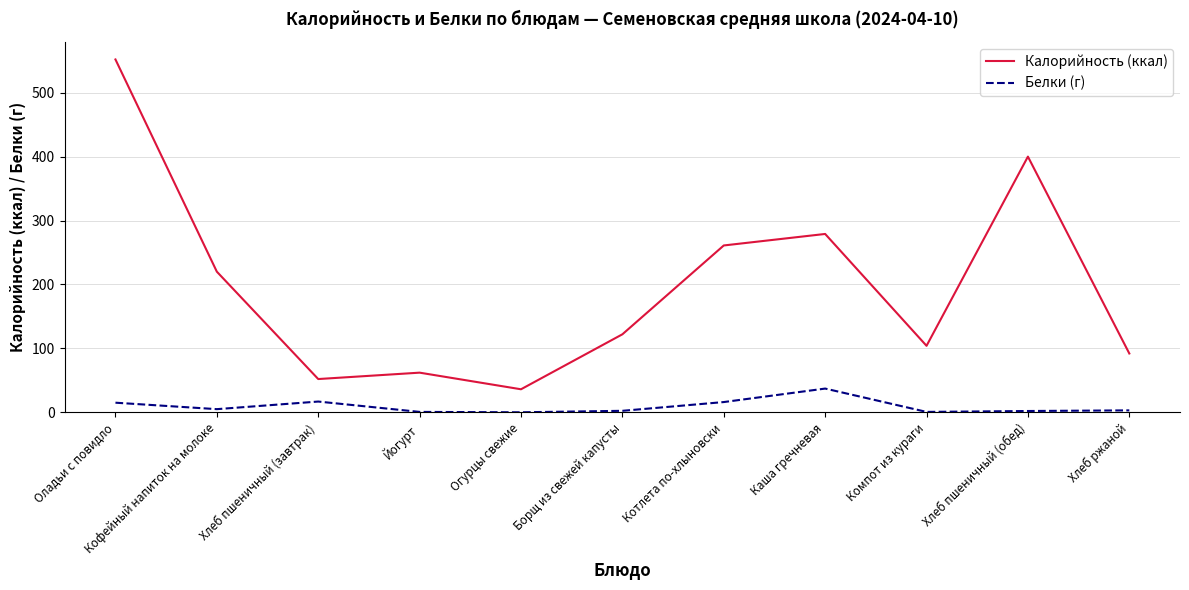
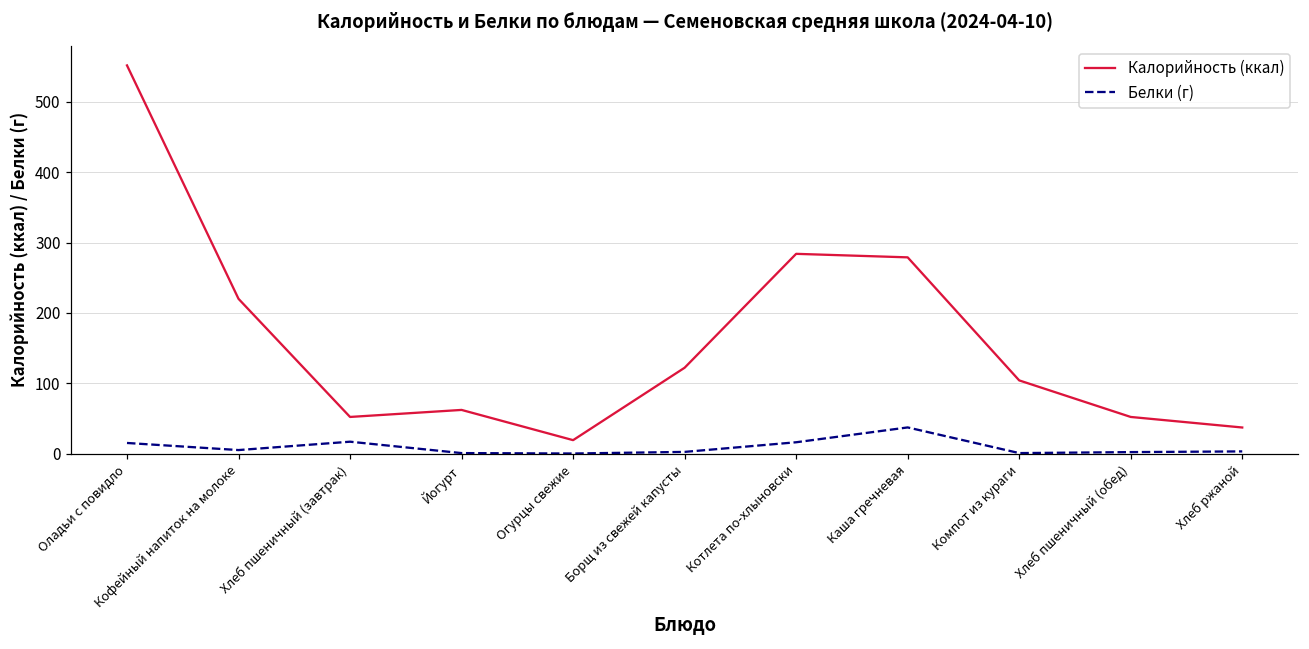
Калорийность (ккал), Огурцы свежие: 40 -> 20
Калорийность (ккал), Котлета по-хлыновски: 260 -> 280
Калорийность (ккал), Хлеб пшеничный (обед): 400 -> 50
Калорийность (ккал), Хлеб ржаной: 90 -> 40
